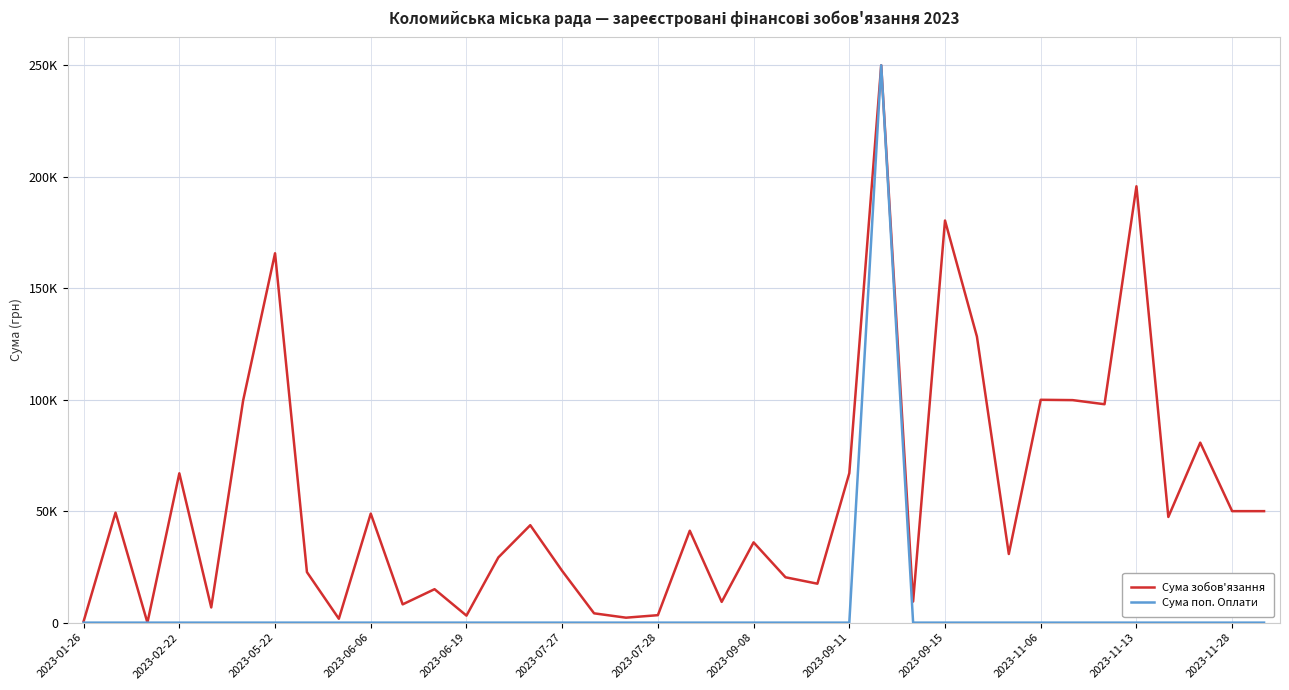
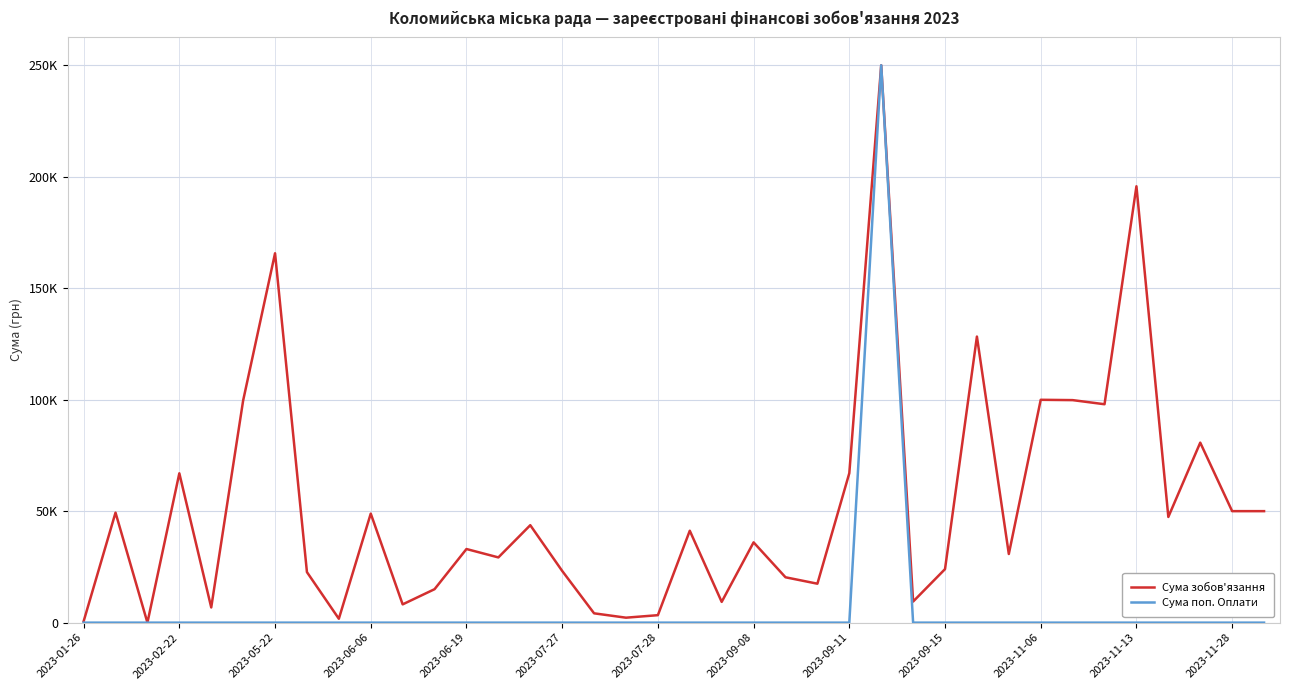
Сума зобов'язання, 2023-06-19: 3000 -> 33000
Сума зобов'язання, 2023-09-15: 180000 -> 24000
